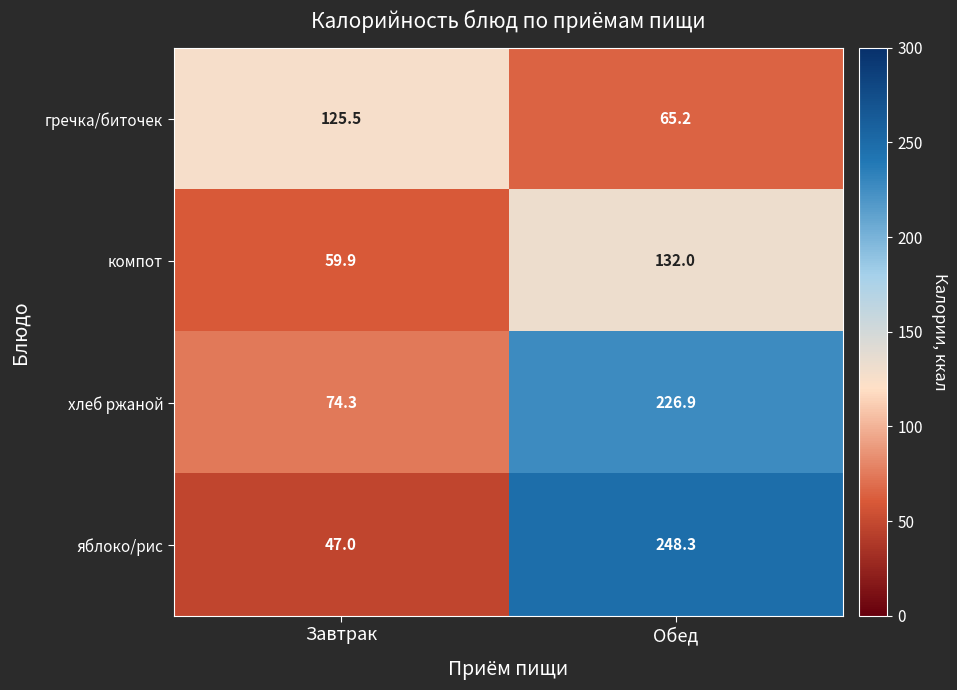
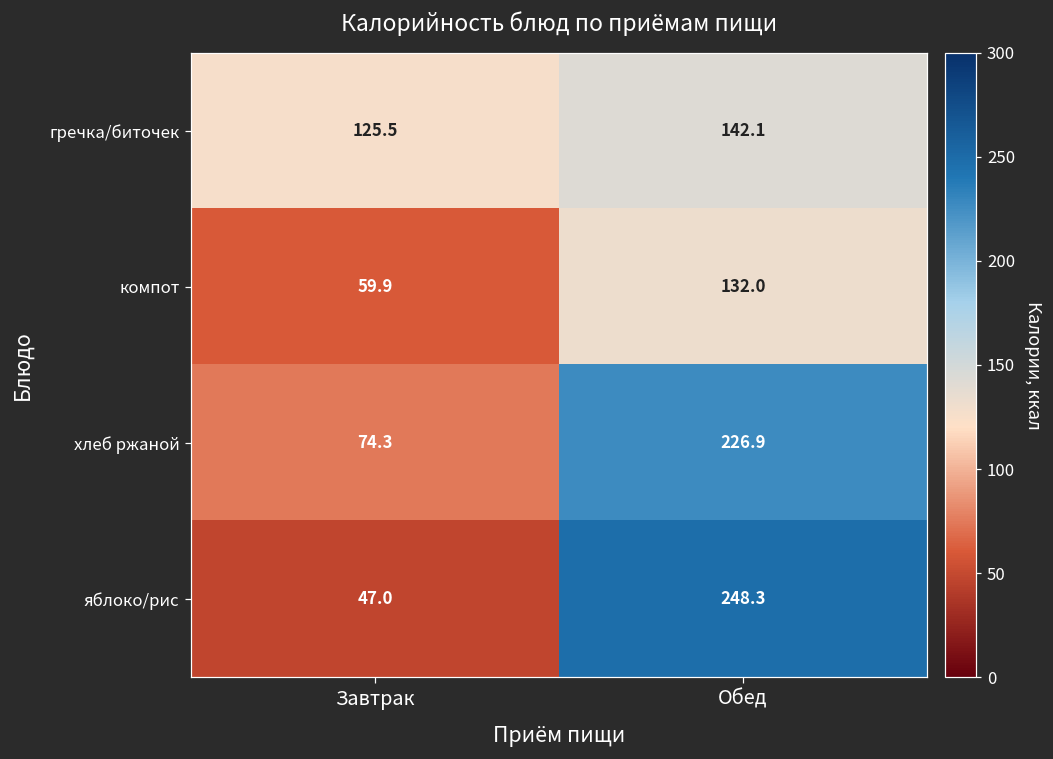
гречка/биточек, Обед: 65.2 -> 142.1
